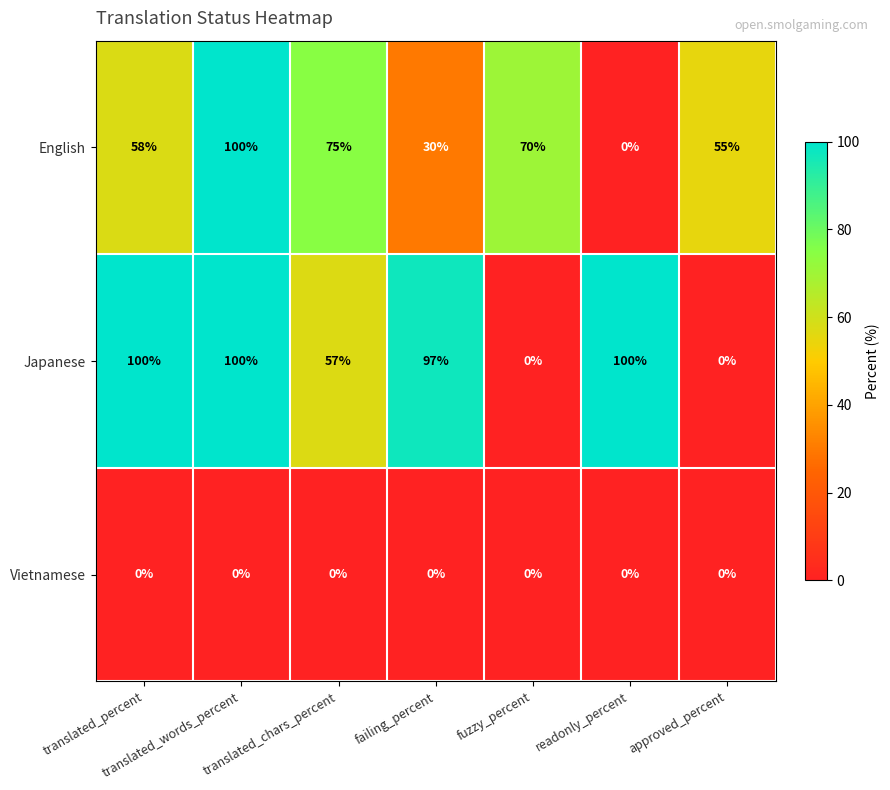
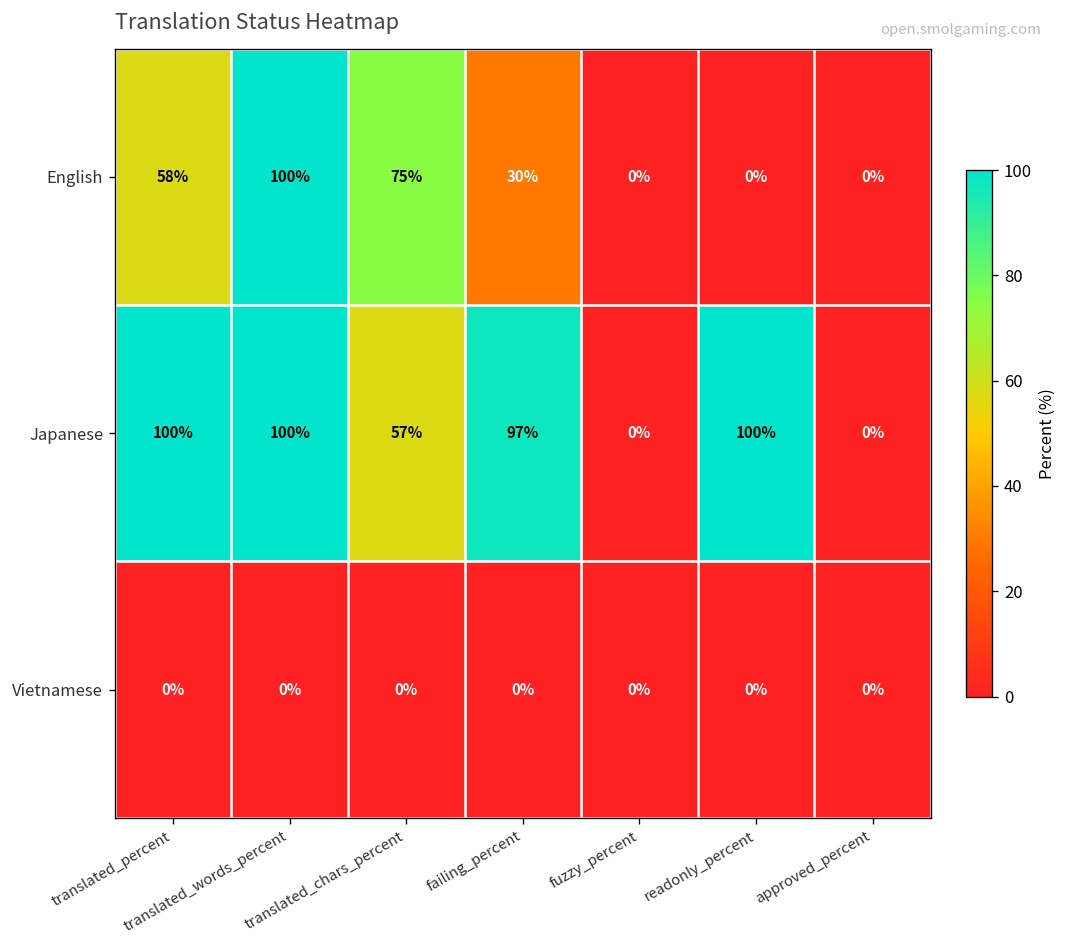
English, fuzzy_percent: 70% -> 0%
English, approved_percent: 55% -> 0%
